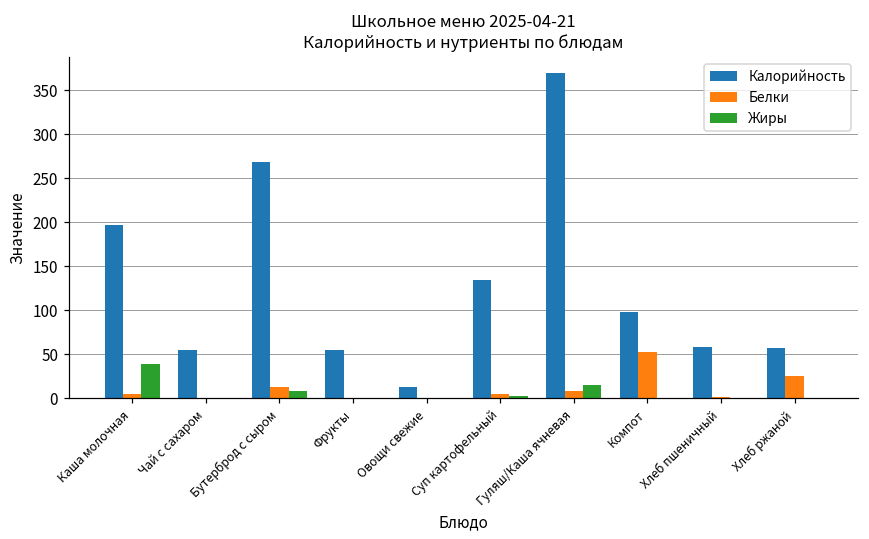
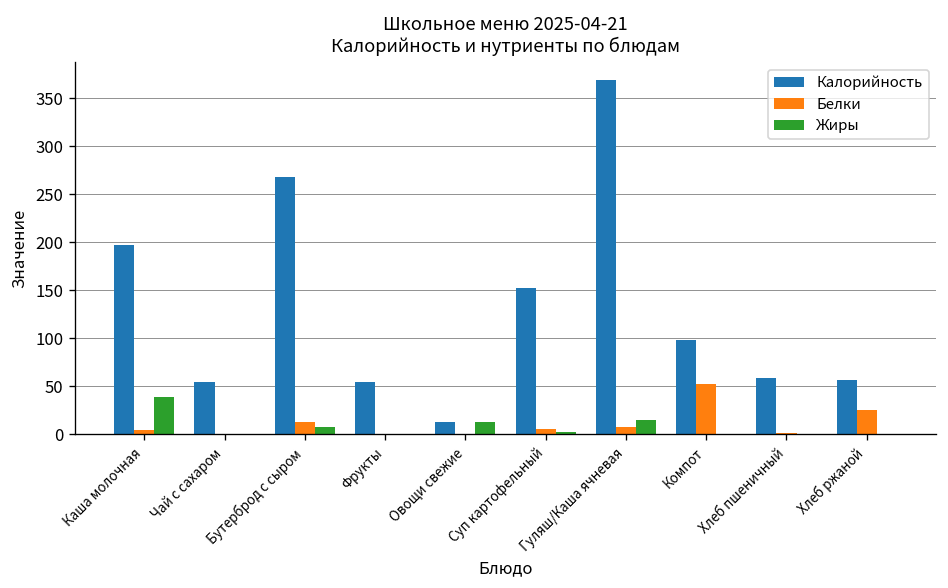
Жиры, Овощи свежие: 0 -> 10
Калорийность, Суп картофельный: 130 -> 150
